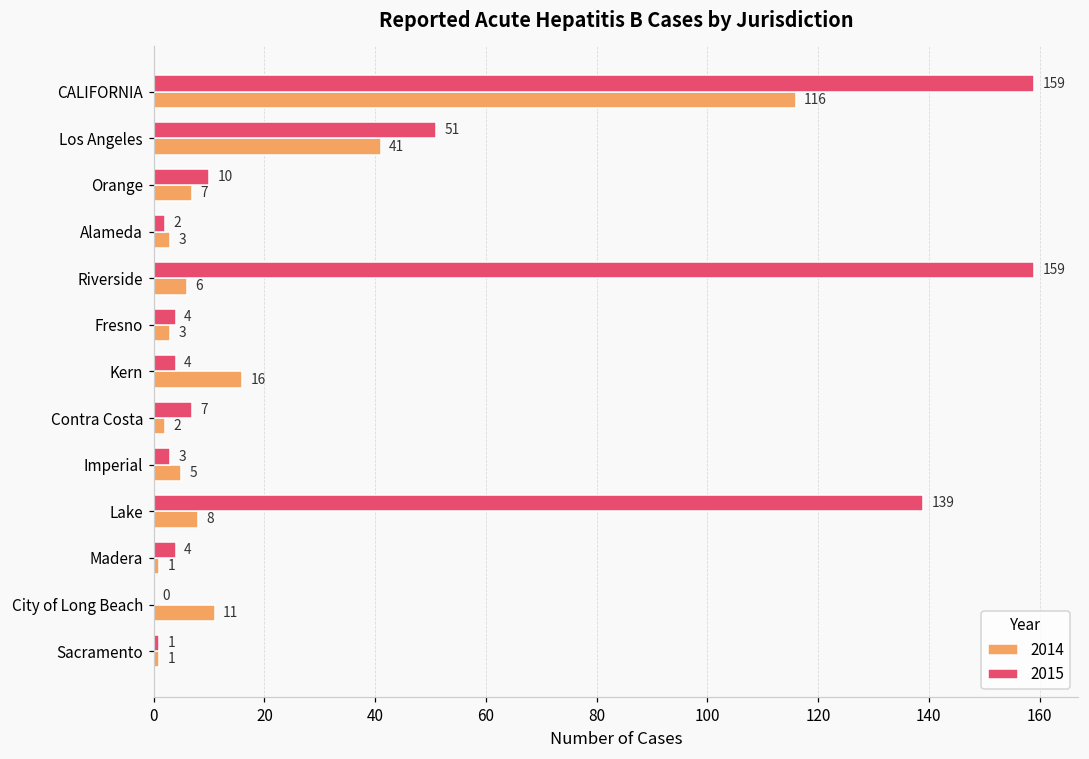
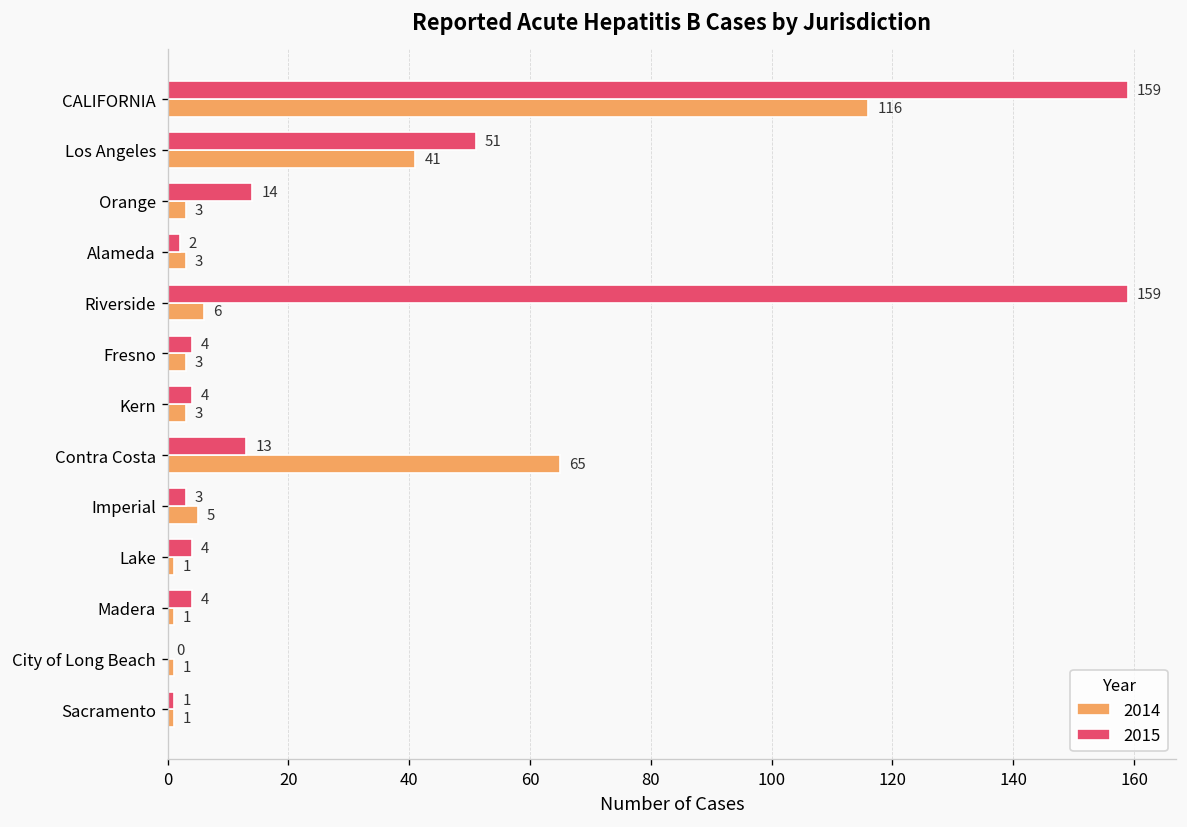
2015, Orange: 10 -> 14
2014, Orange: 7 -> 3
2014, Kern: 16 -> 3
2015, Contra Costa: 7 -> 13
2014, Contra Costa: 2 -> 65
2015, Lake: 139 -> 4
2014, Lake: 8 -> 1
2014, City of Long Beach: 11 -> 1
